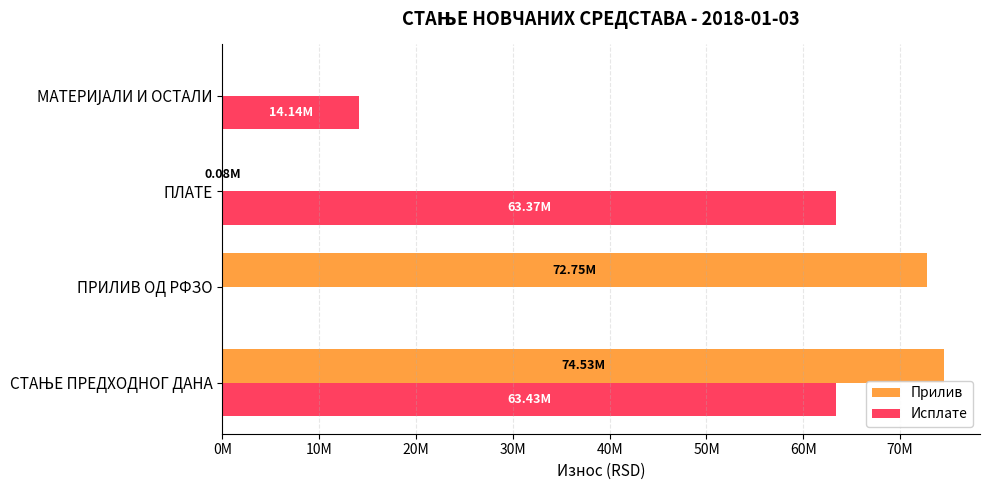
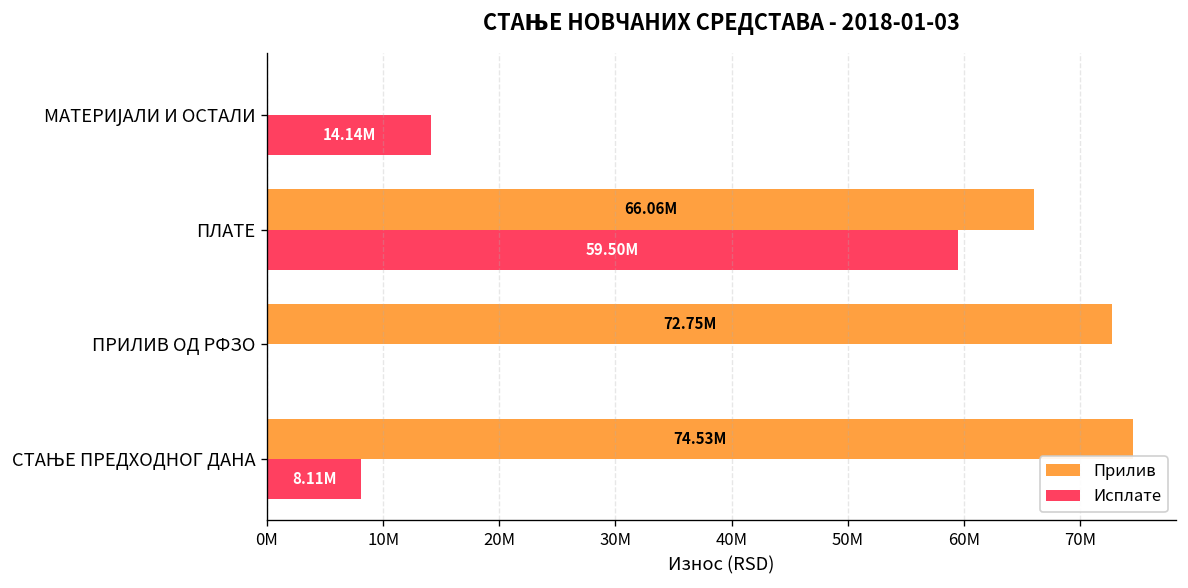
Прилив, ПЛАТЕ: 0.08M -> 66.06M
Исплате, ПЛАТЕ: 63.37M -> 59.50M
Исплате, СТАЊЕ ПРЕДХОДНОГ ДАНА: 63.43M -> 8.11M
